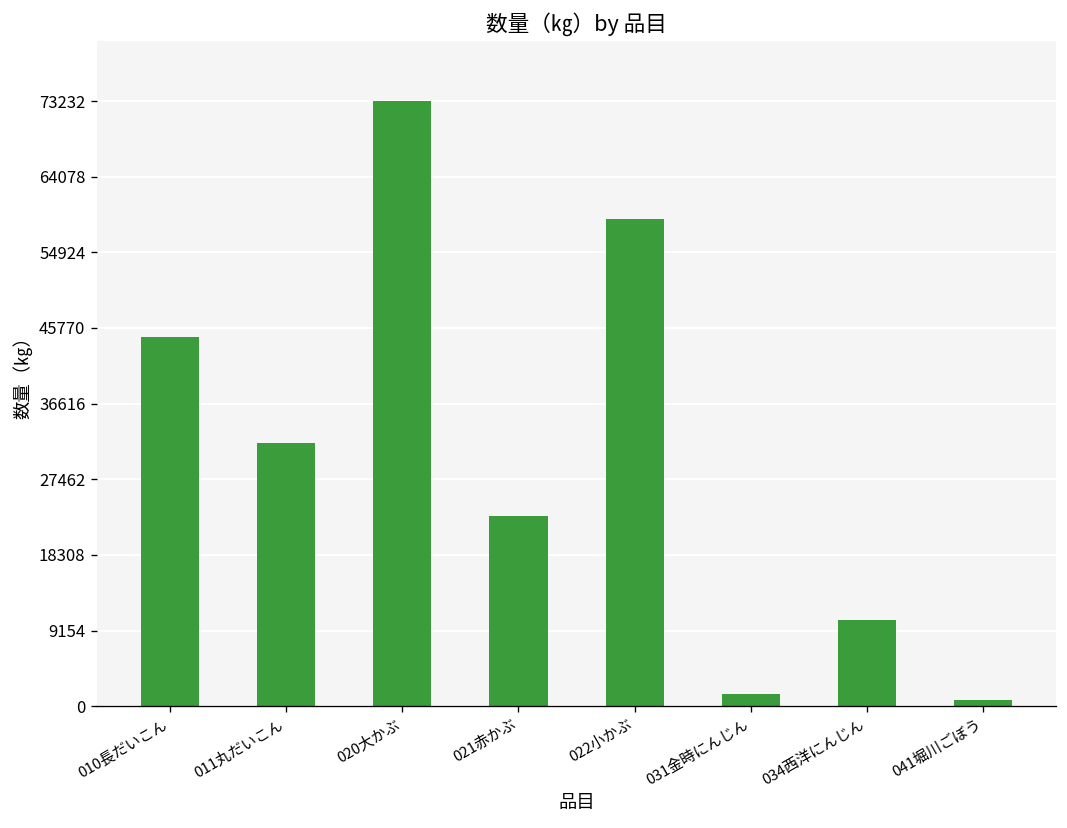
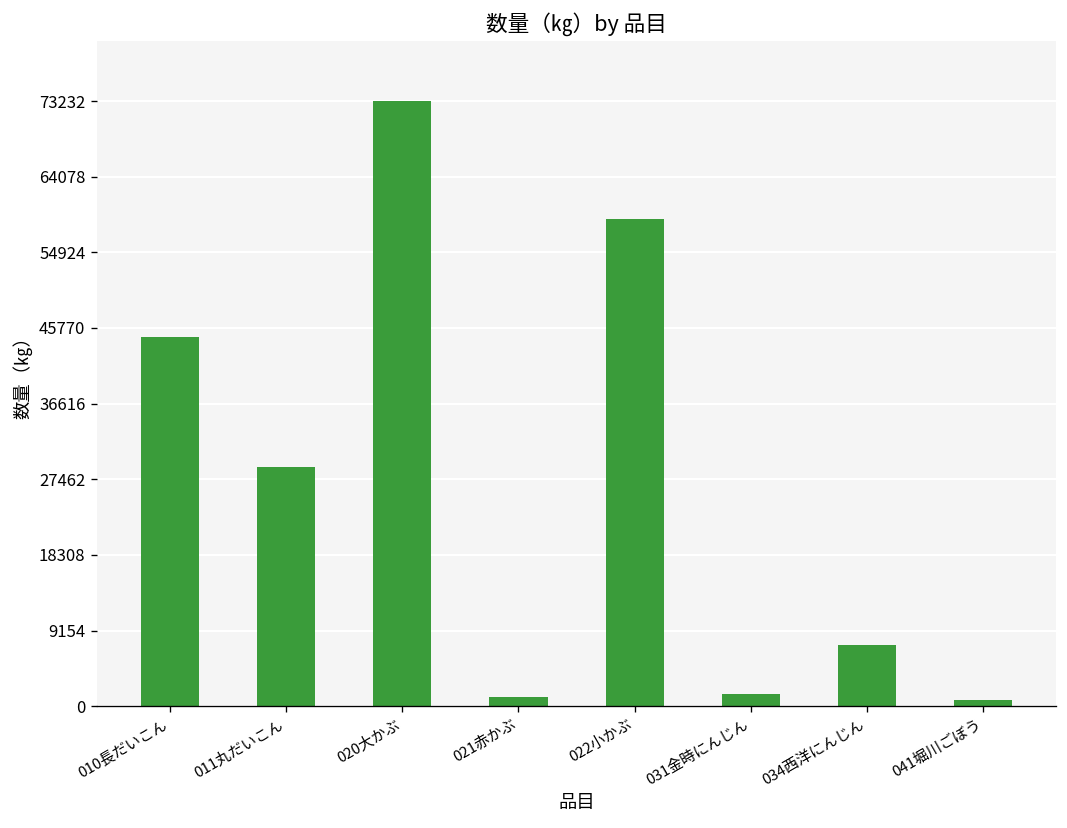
011丸だいこん: 32000 -> 29000
021赤かぶ: 23000 -> 1000
034西洋にんじん: 10000 -> 7000
